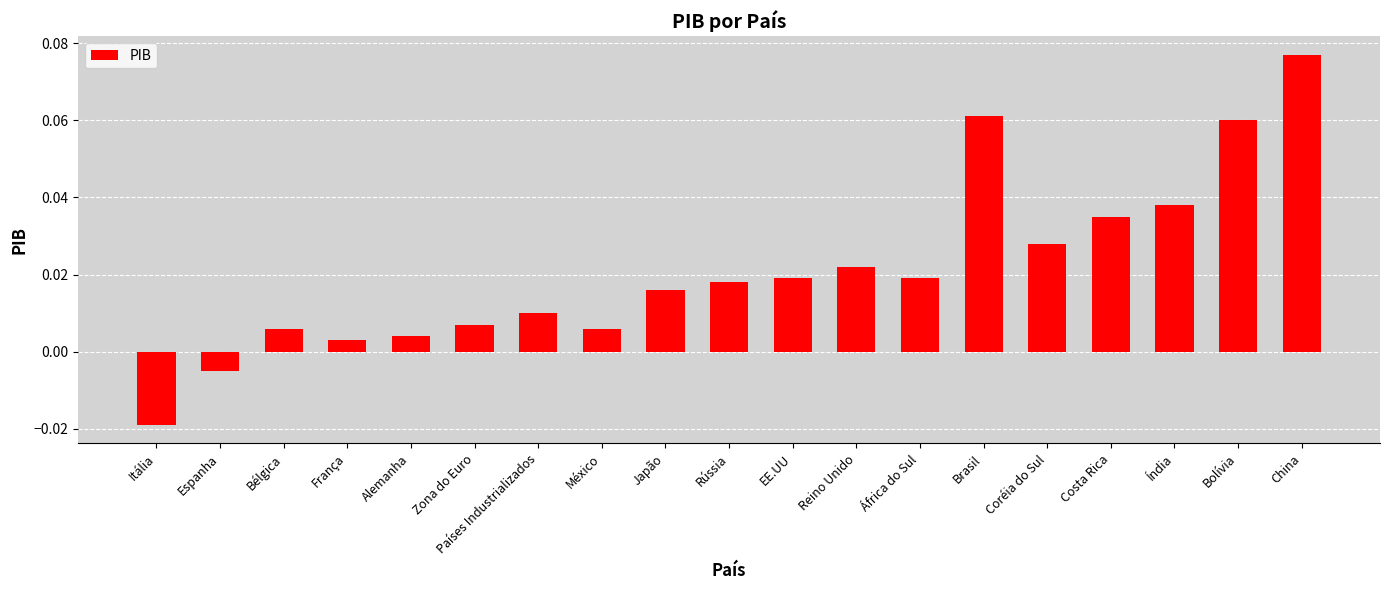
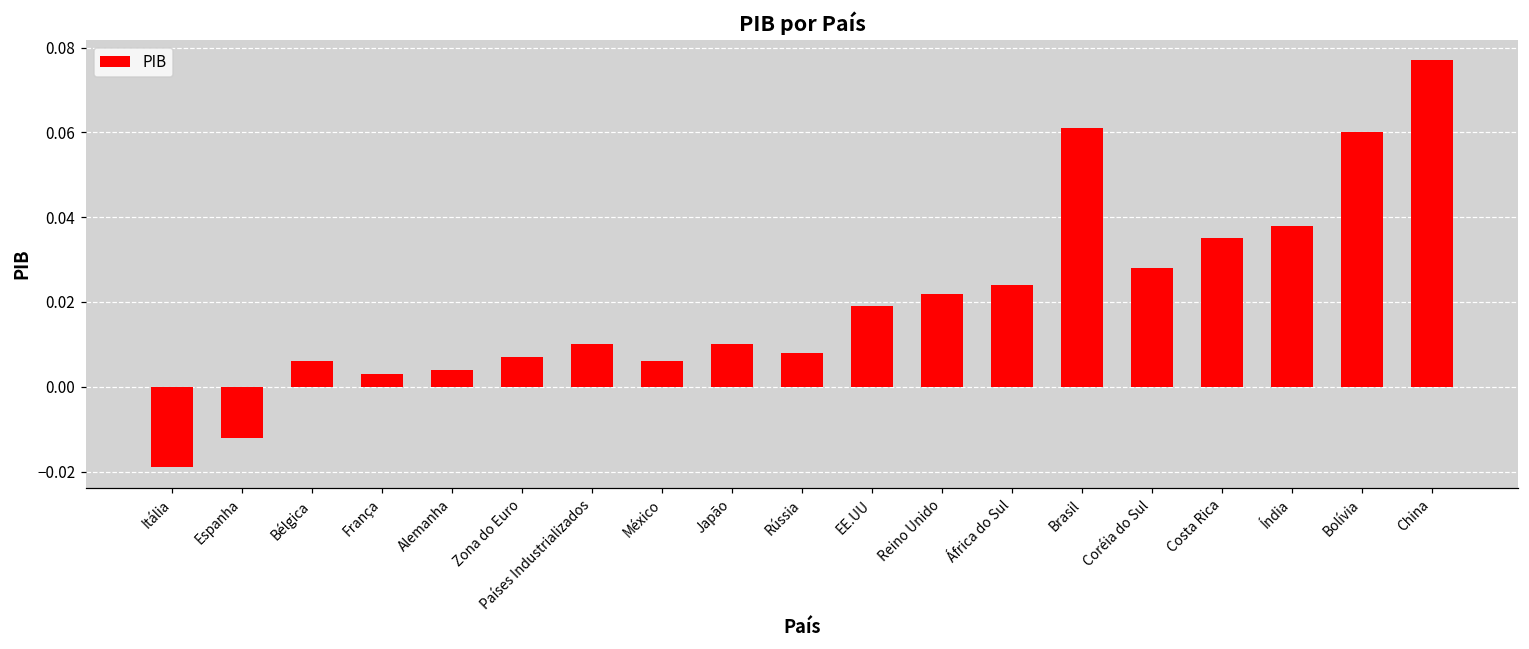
Espanha: -0.005 -> -0.012
Japão: 0.016 -> 0.010
Rússia: 0.018 -> 0.008
África do Sul: 0.019 -> 0.024
